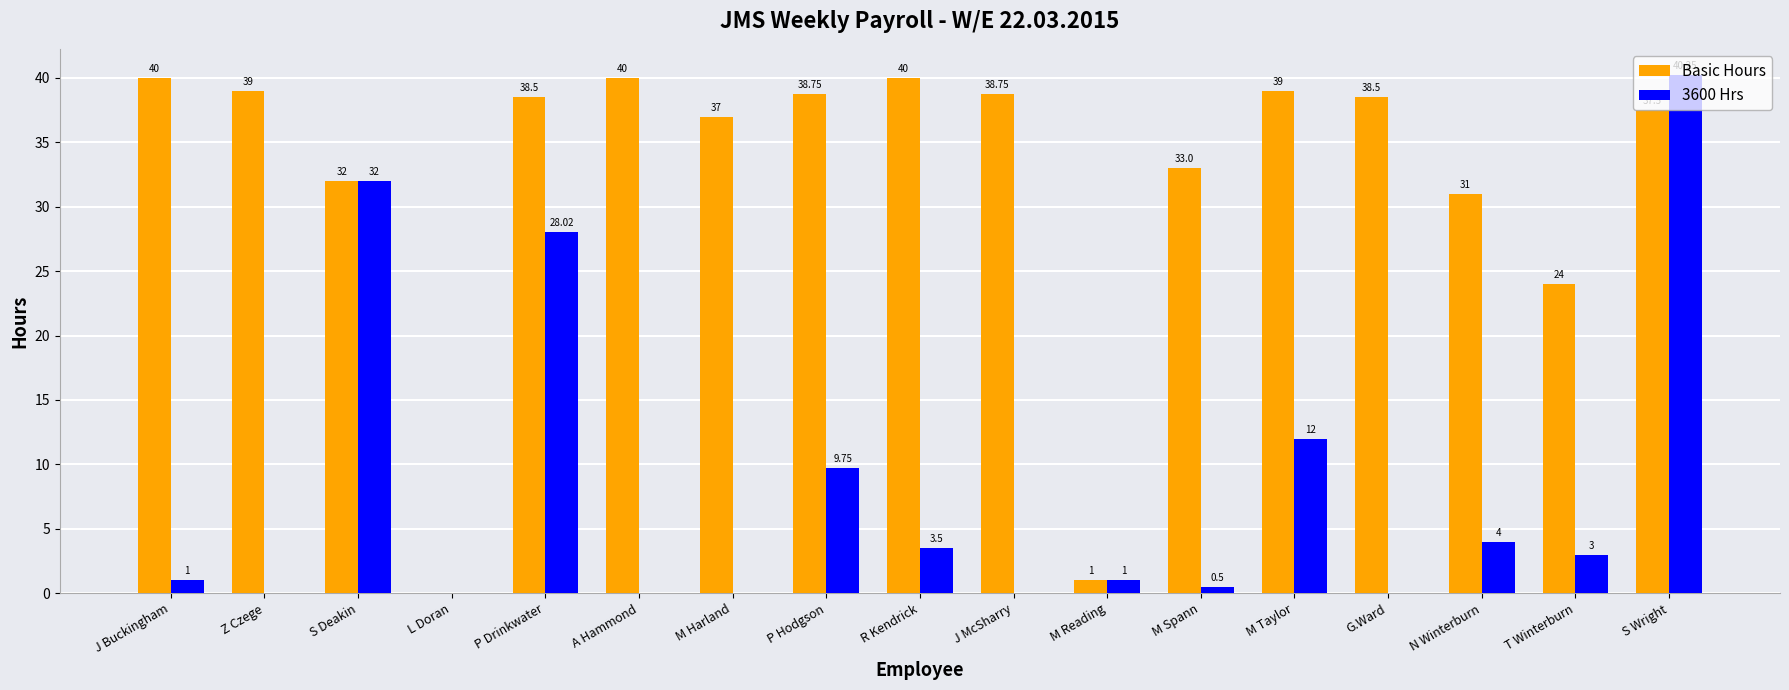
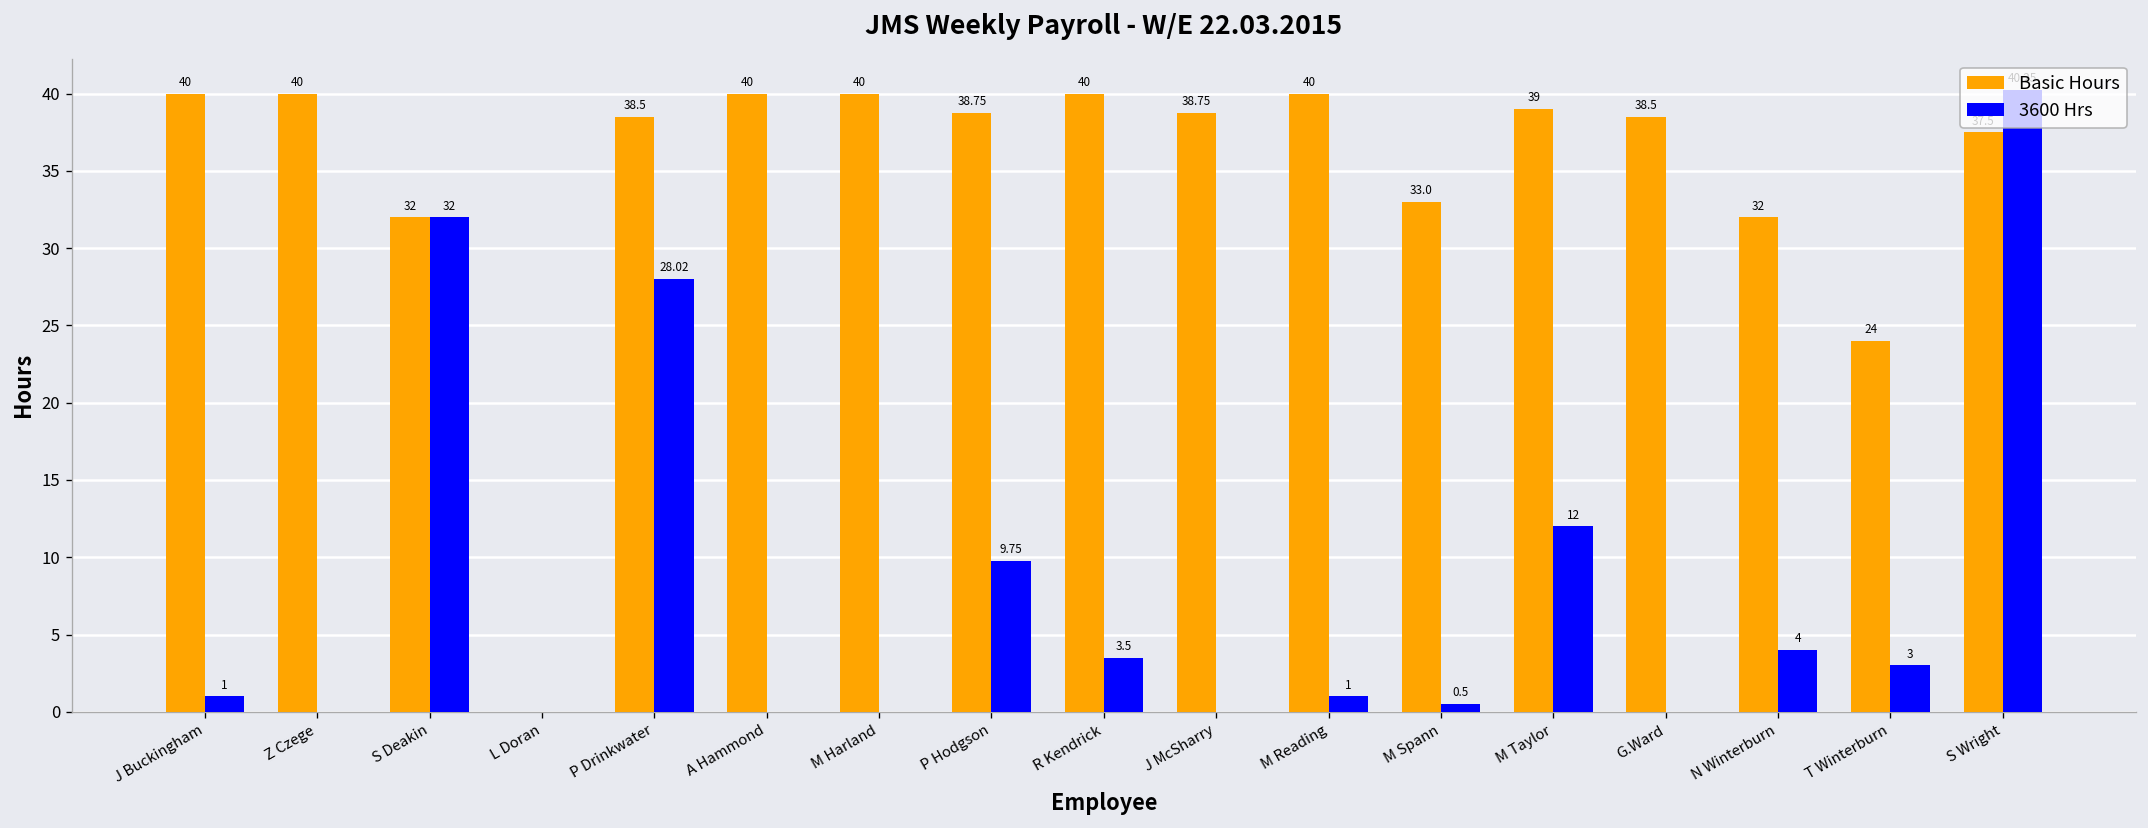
Basic Hours, Z Czege: 39 -> 40
Basic Hours, M Harland: 37 -> 40
Basic Hours, M Reading: 1 -> 40
Basic Hours, N Winterburn: 31 -> 32
